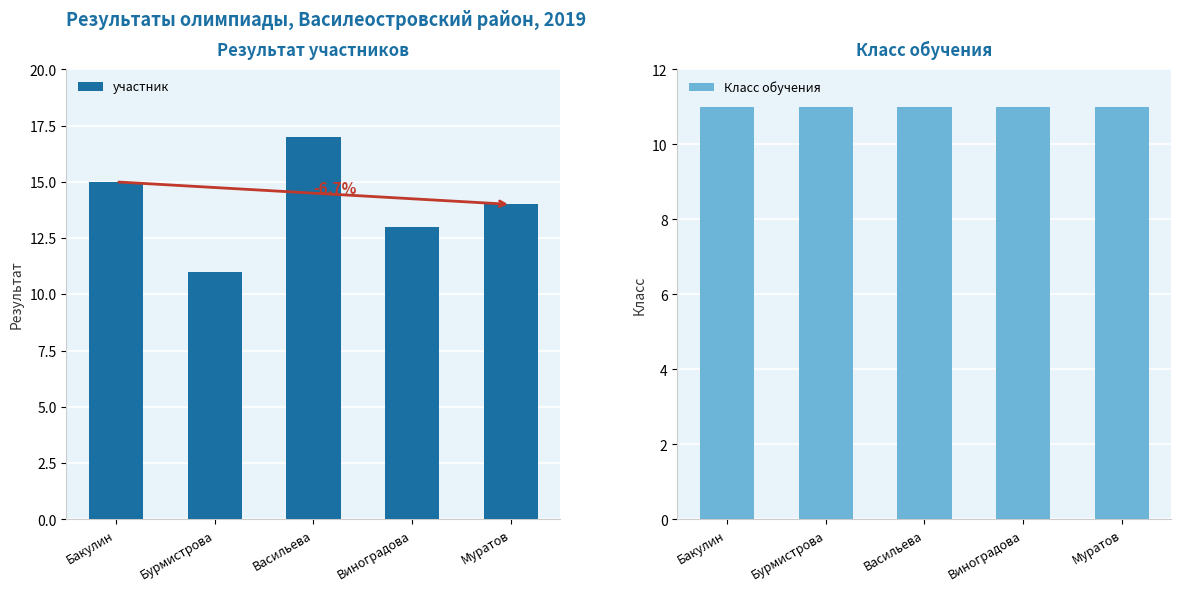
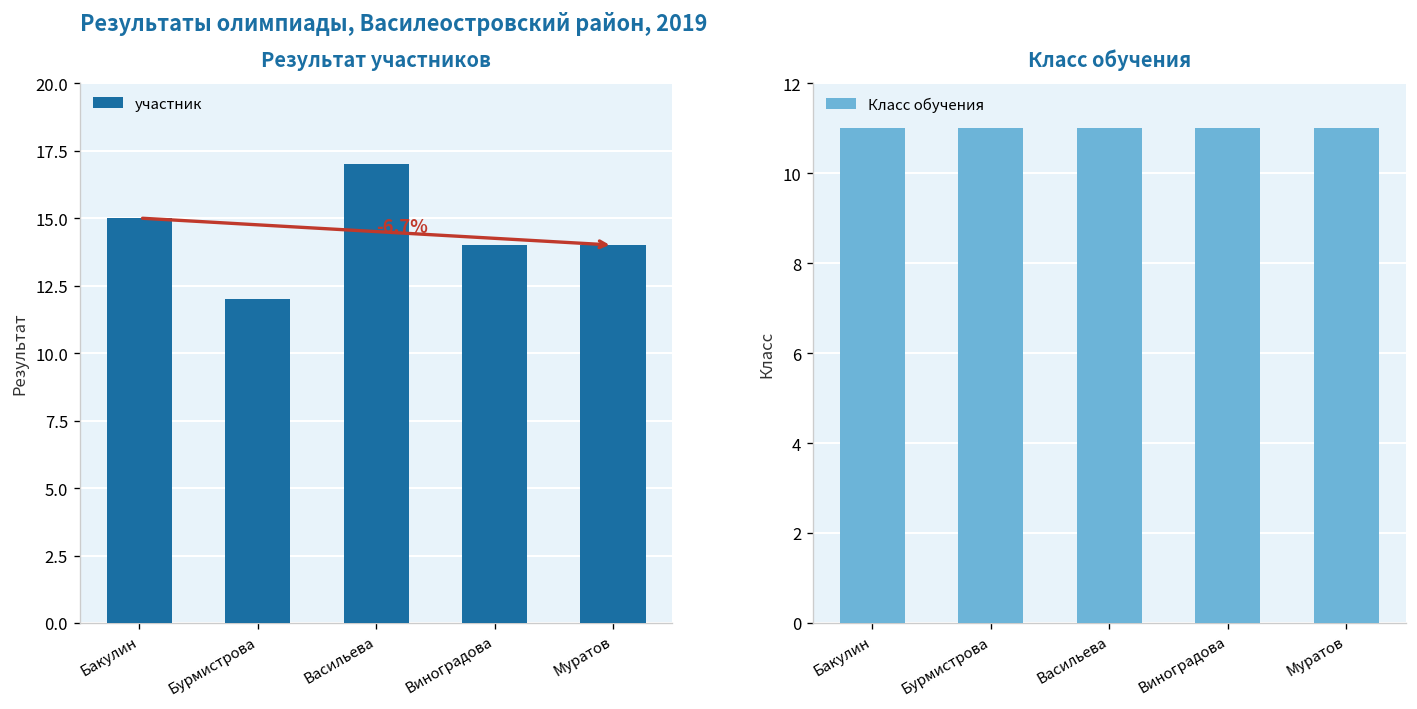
Результат участников, Бурмистрова: 11 -> 12
Результат участников, Виноградова: 13 -> 14
